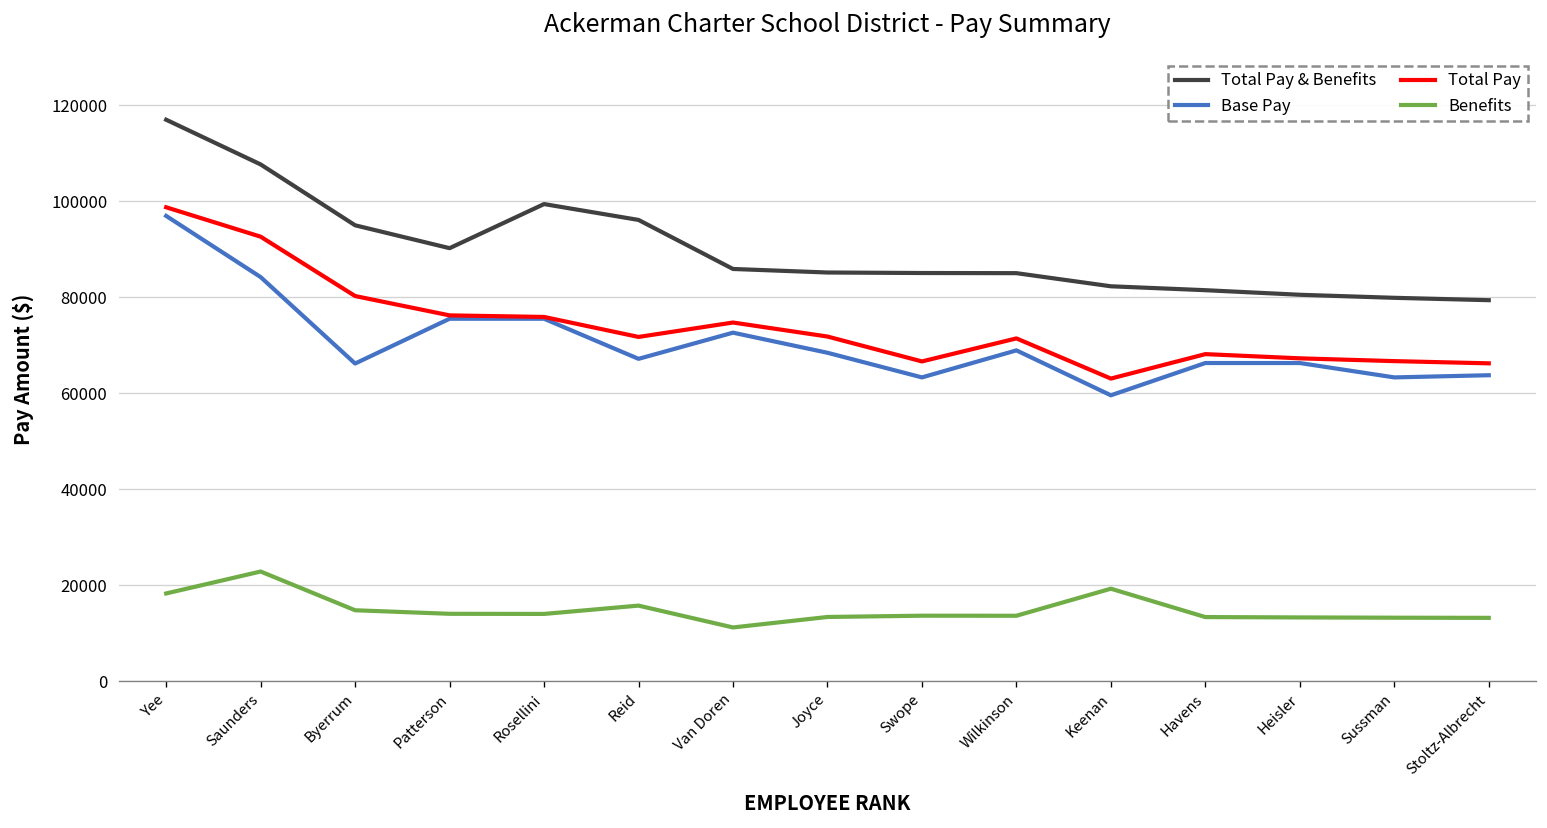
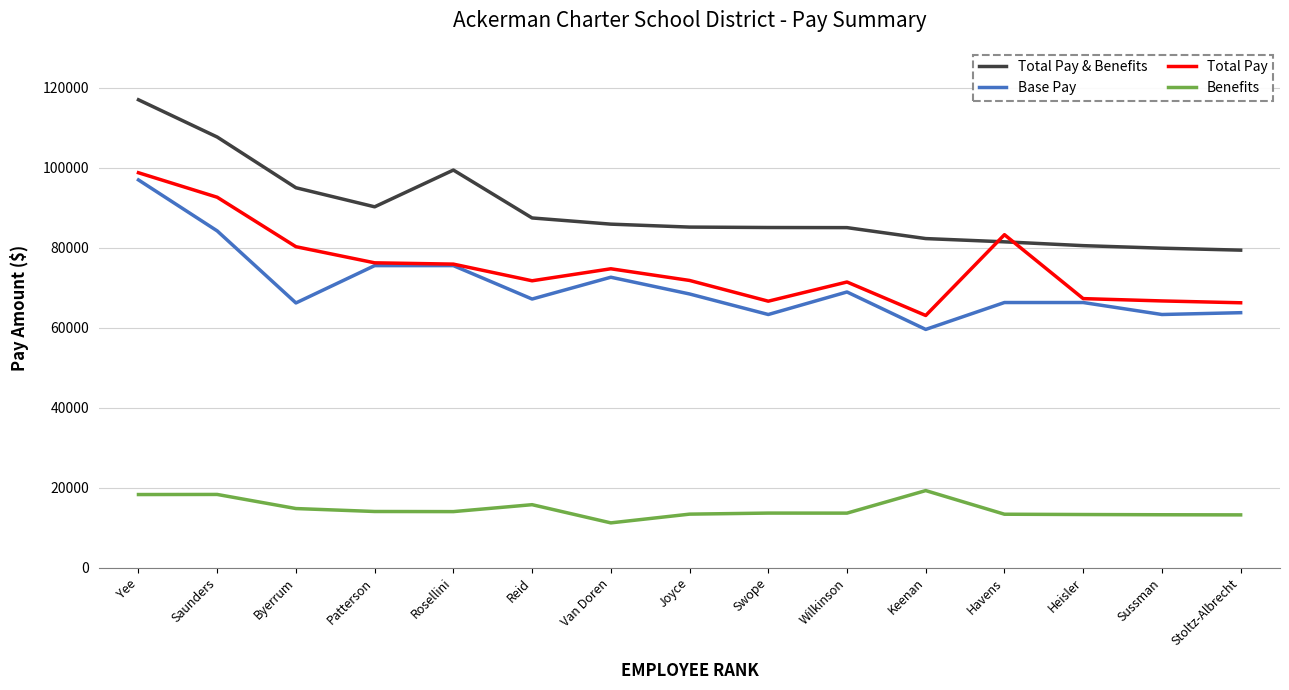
Benefits, Saunders: 23000 -> 18000
Total Pay & Benefits, Reid: 96000 -> 87000
Total Pay, Havens: 68000 -> 83000
